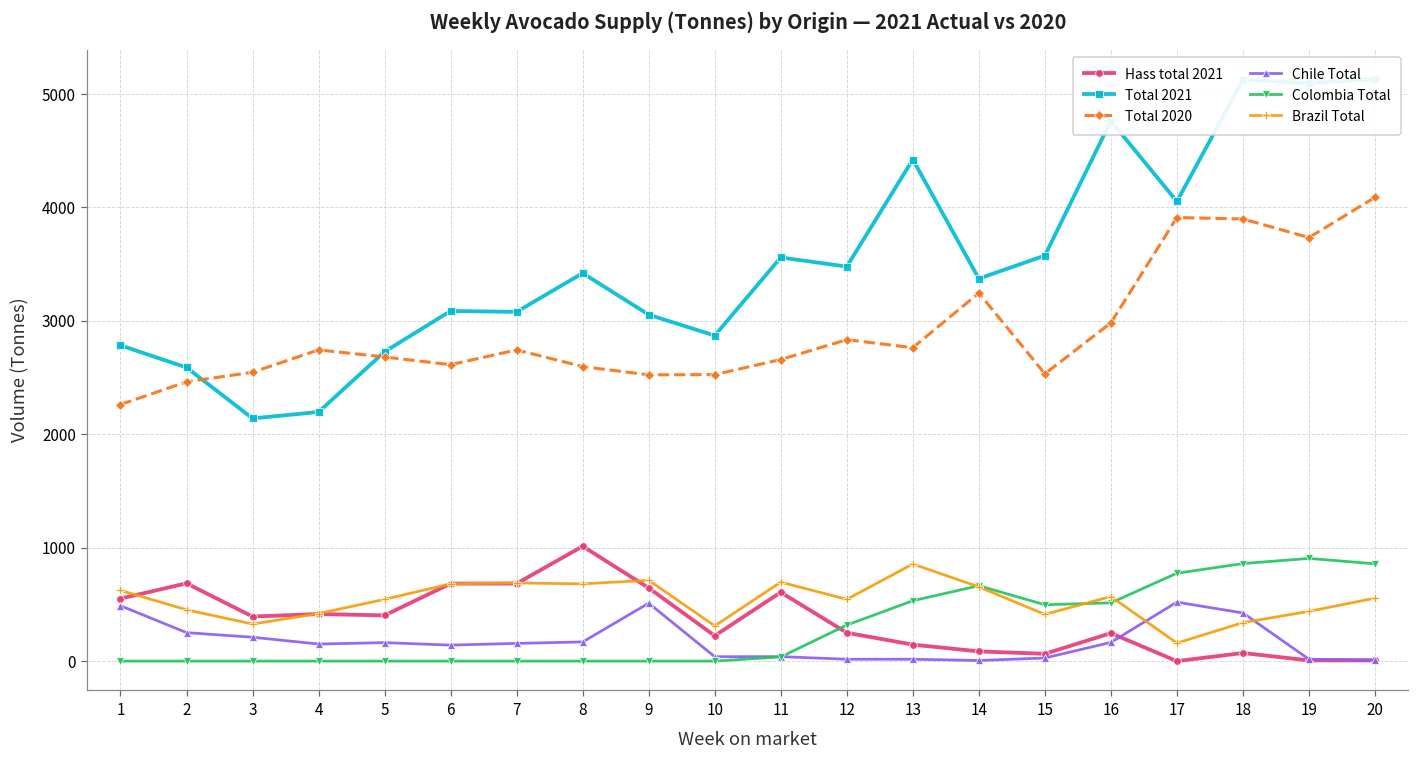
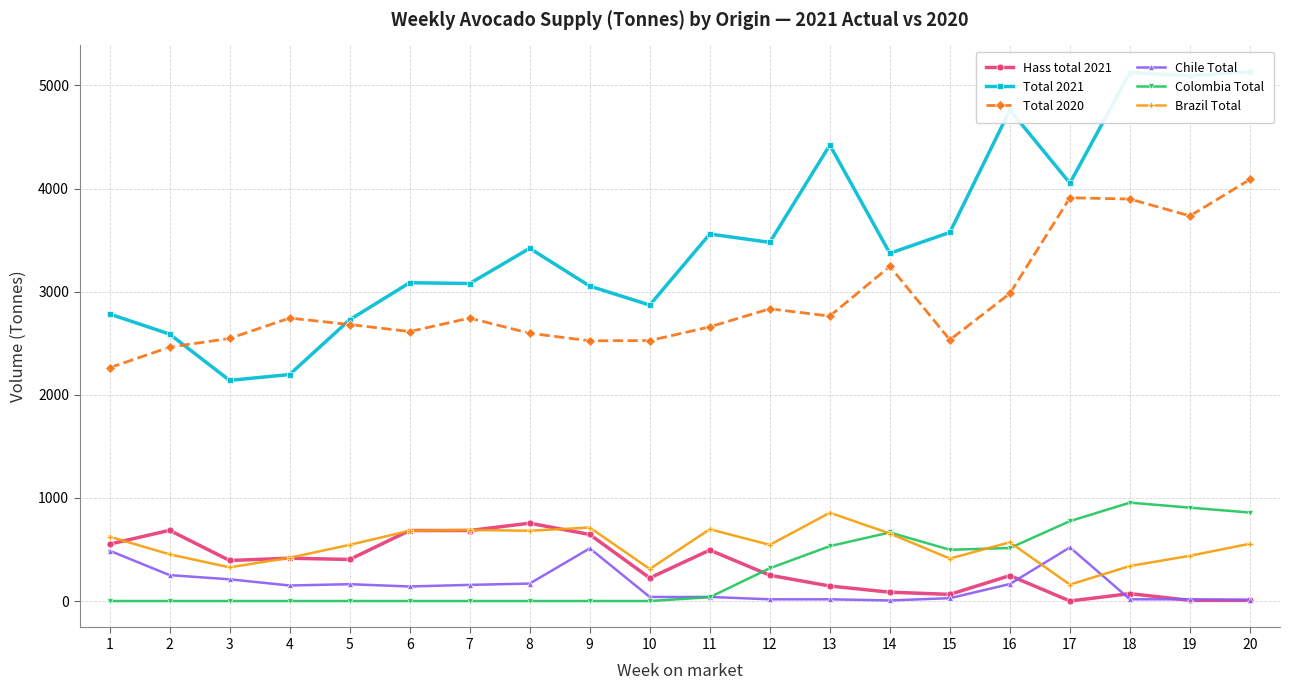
Hass total 2021, 8: 1010 -> 750
Hass total 2021, 11: 610 -> 490
Chile Total, 18: 420 -> 20
Colombia Total, 18: 860 -> 950
